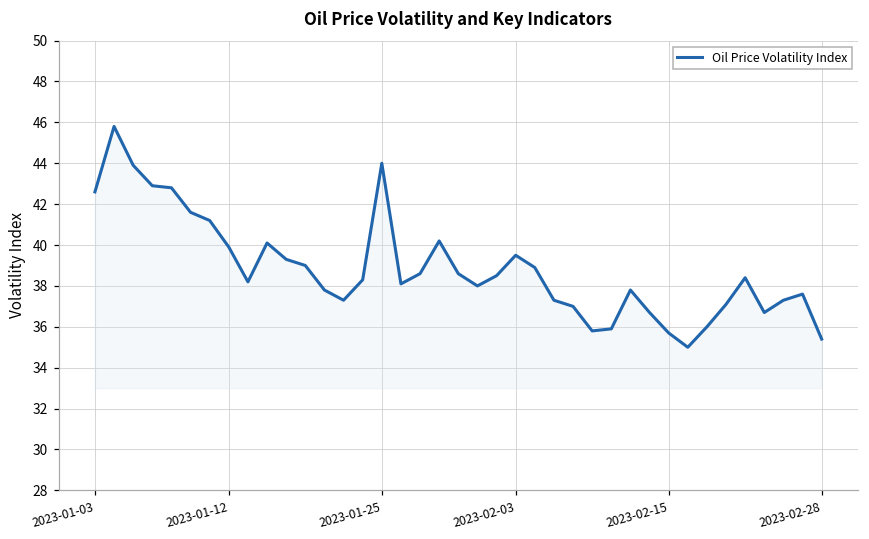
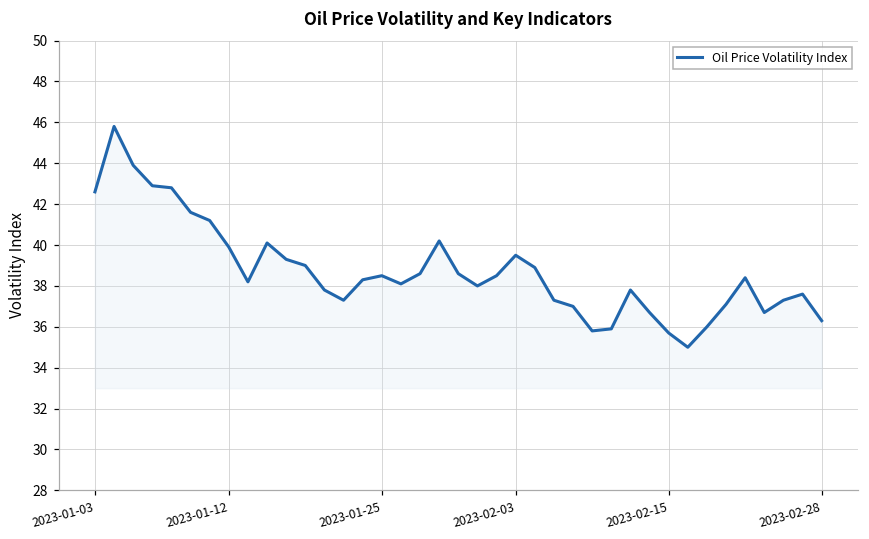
2023-01-25: 44.0 -> 38.5
2023-02-28: 35.4 -> 36.3
